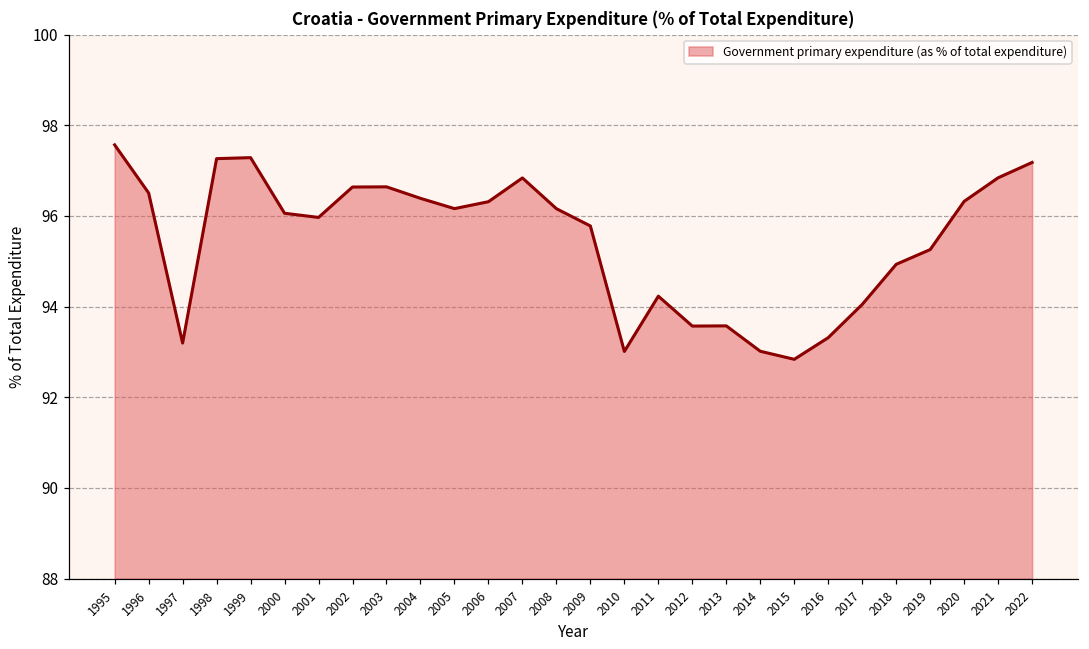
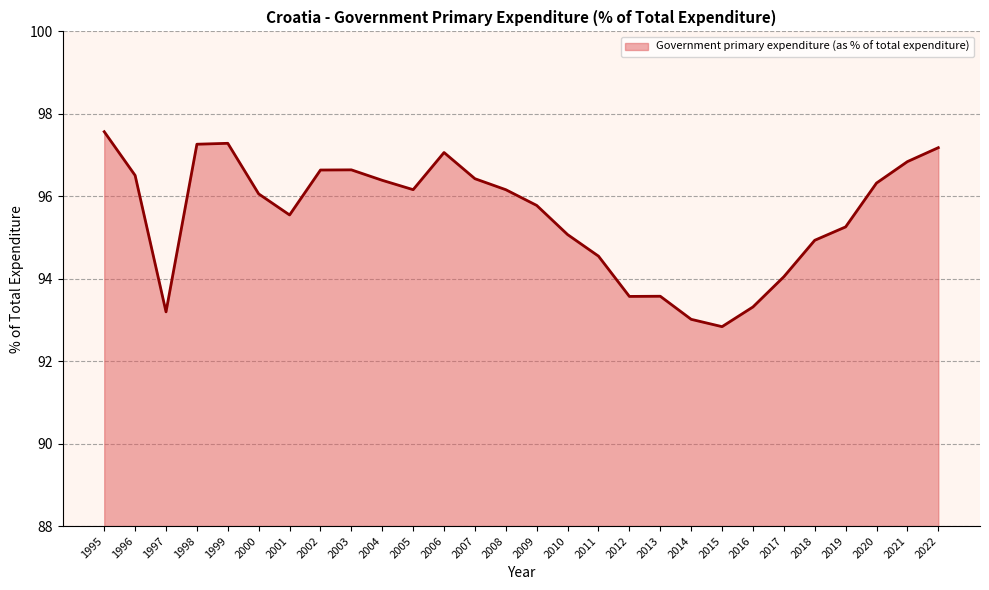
2001: 96.0 -> 95.5
2006: 96.3 -> 97.1
2007: 96.8 -> 96.4
2010: 93.0 -> 95.1
2011: 94.2 -> 94.5
